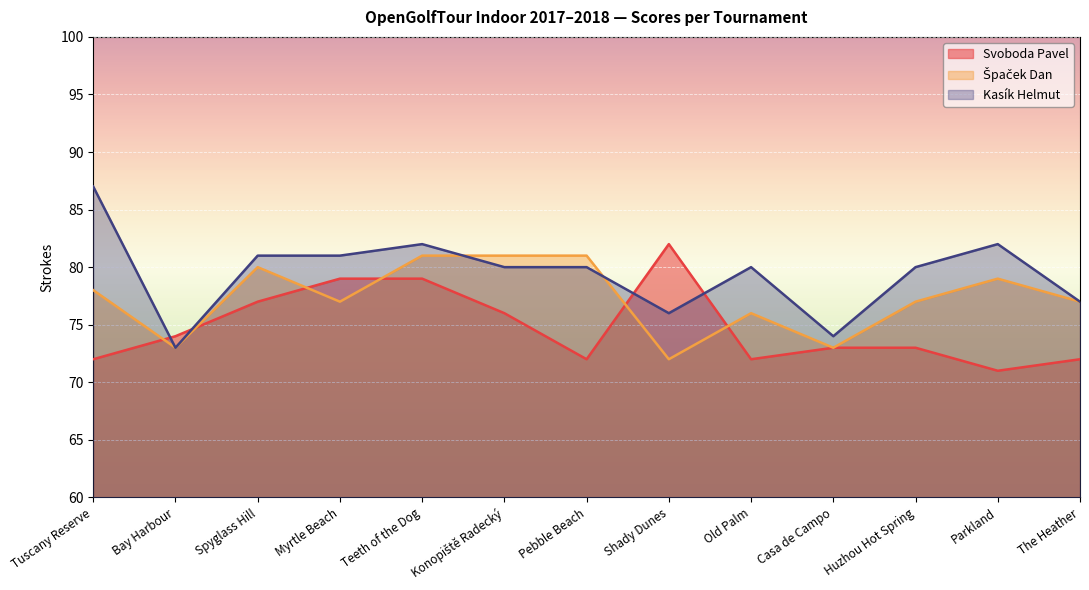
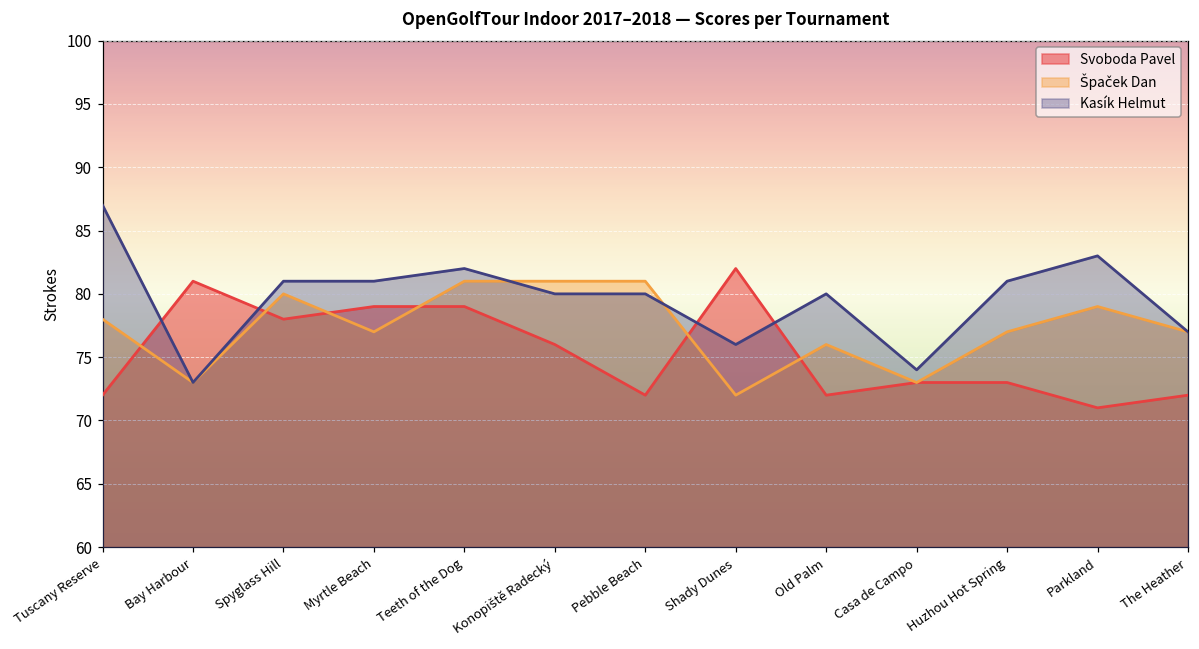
Svoboda Pavel, Bay Harbour: 74 -> 81
Svoboda Pavel, Spyglass Hill: 77 -> 78
Kasík Helmut, Huzhou Hot Spring: 80 -> 81
Kasík Helmut, Parkland: 82 -> 83
